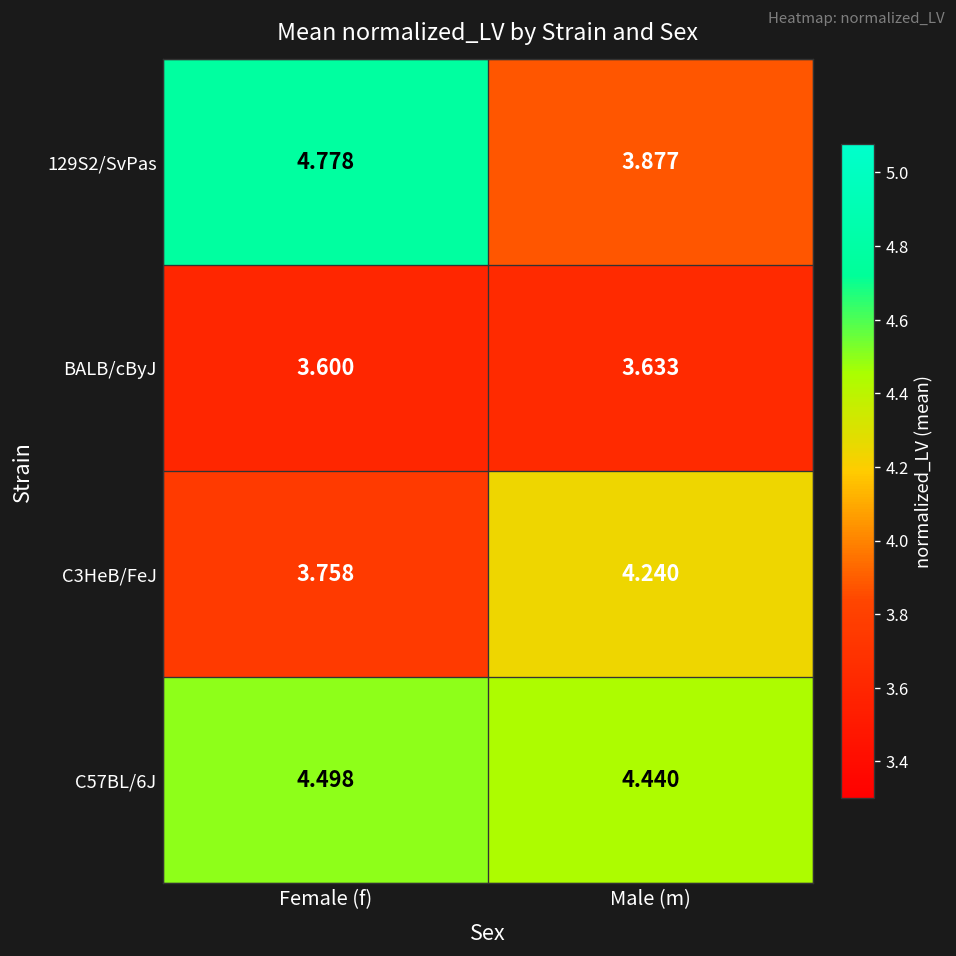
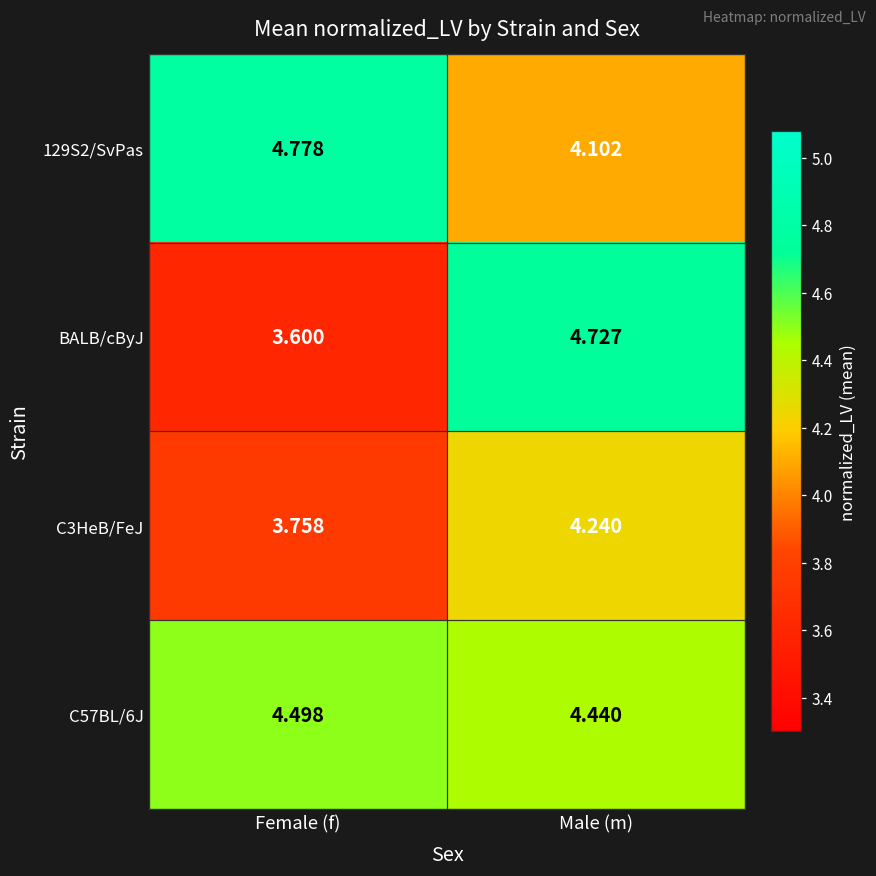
129S2/SvPas, Male (m): 3.877 -> 4.102
BALB/cByJ, Male (m): 3.633 -> 4.727
